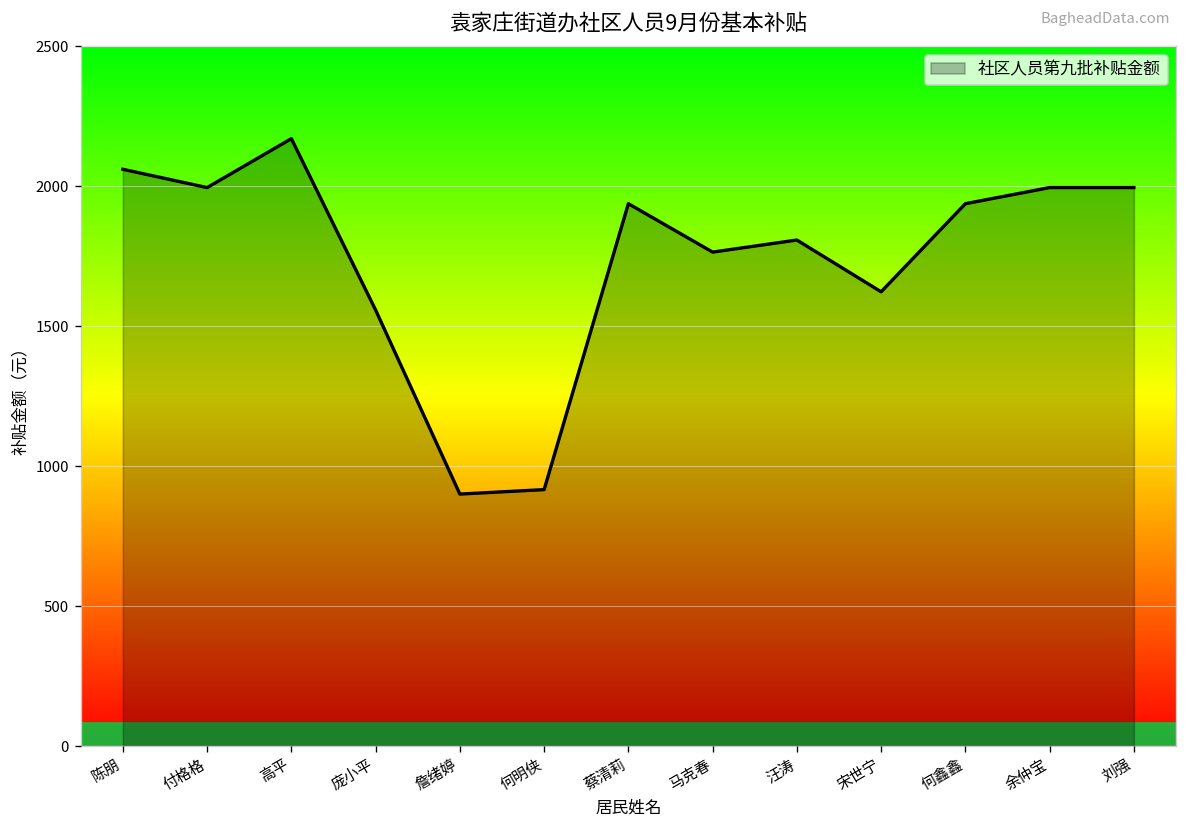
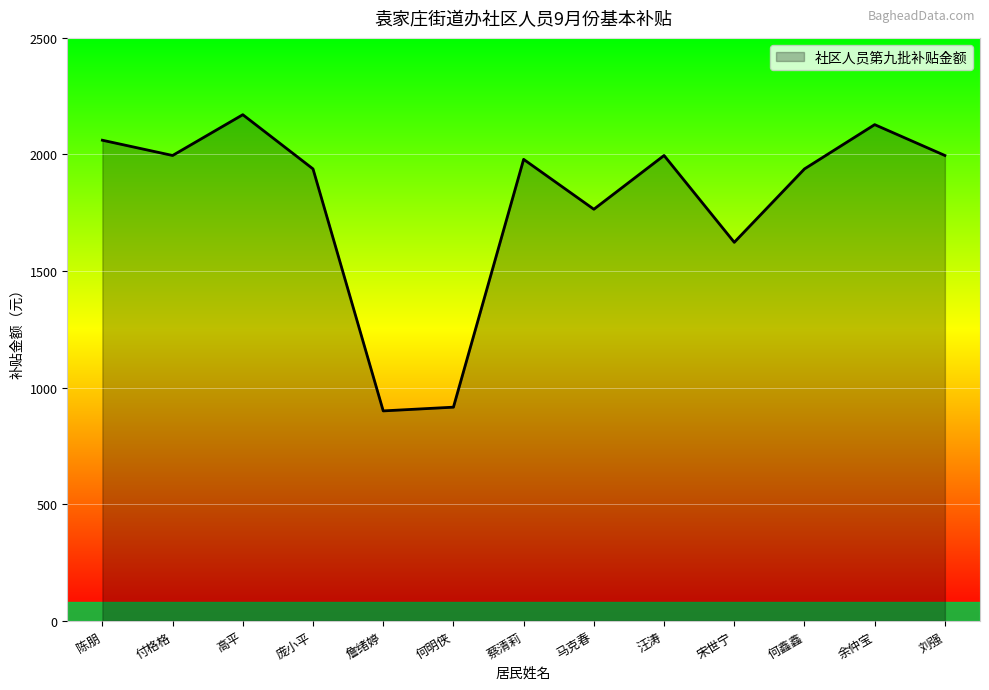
庞小平: 1560 -> 1940
蔡清莉: 1940 -> 1980
汪涛: 1810 -> 2000
余仲宝: 2000 -> 2130
